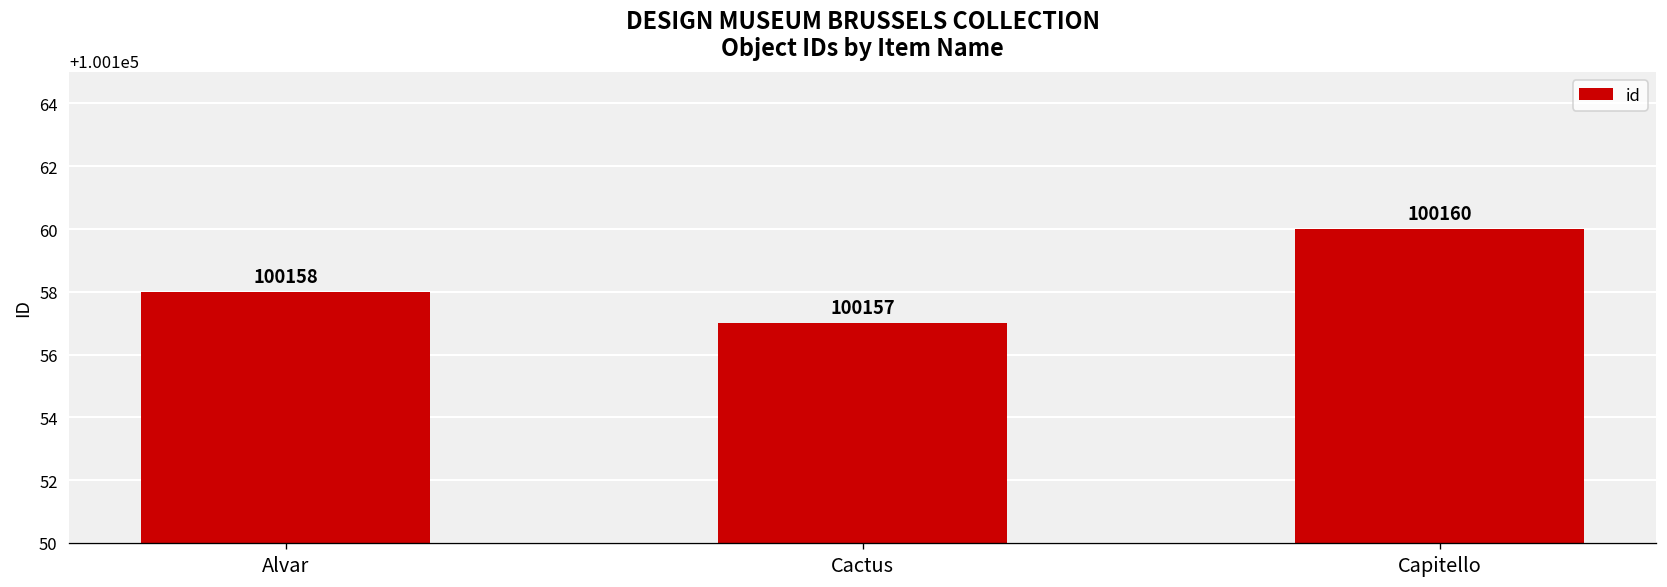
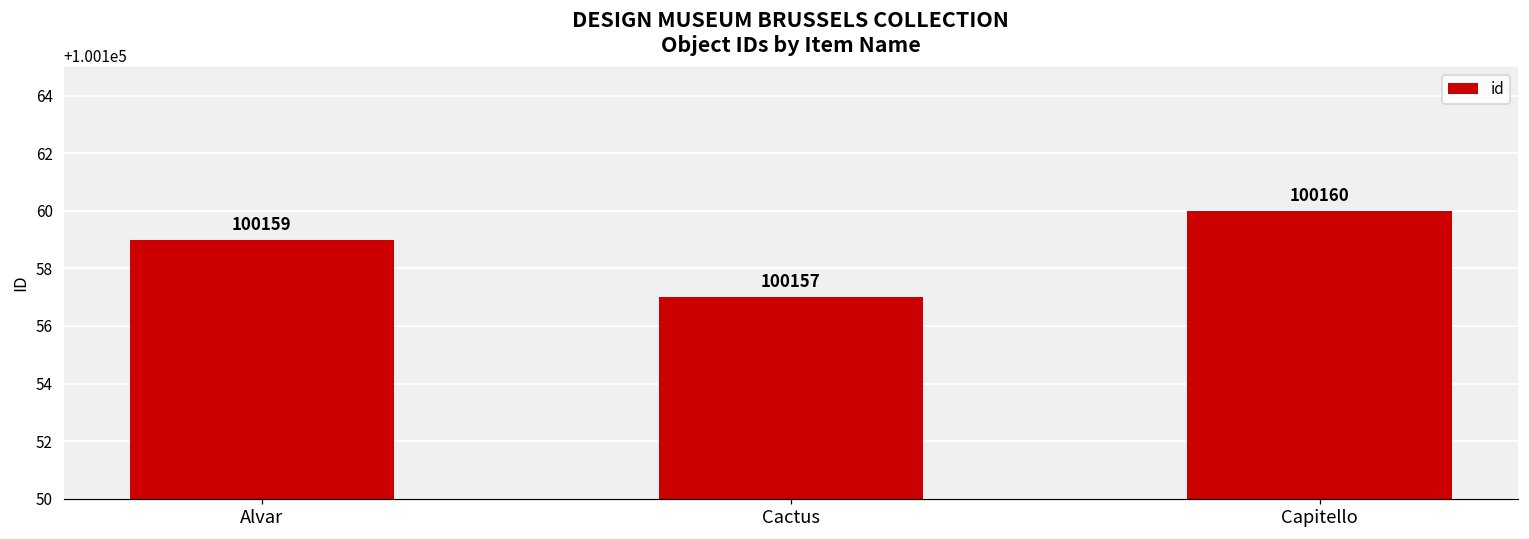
Alvar: 100158 -> 100159
